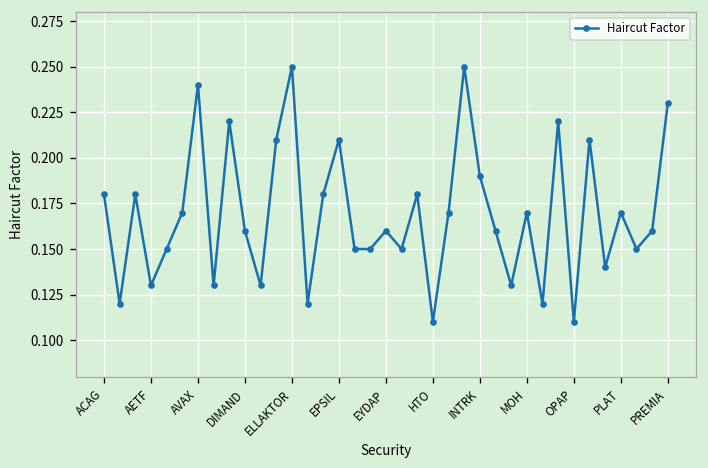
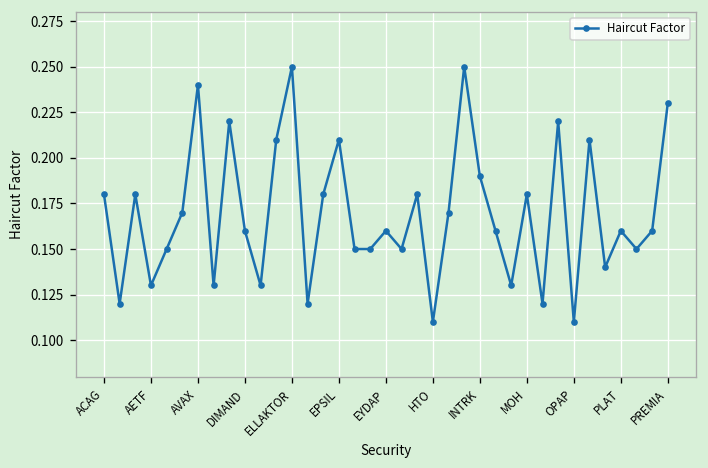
MOH: 0.17 -> 0.18
PLAT: 0.17 -> 0.16
